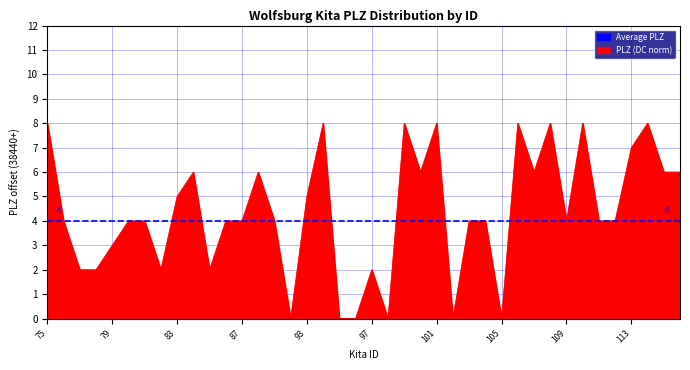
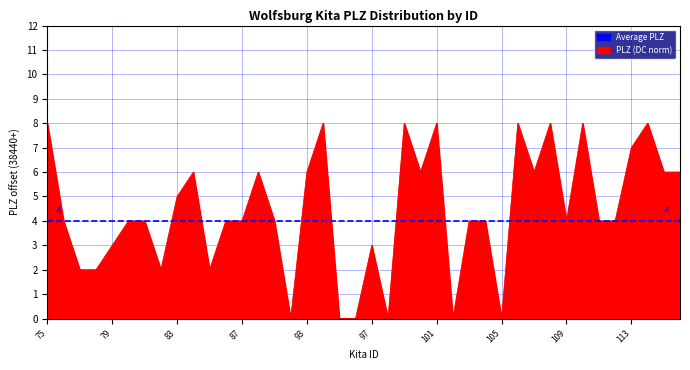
PLZ (DC norm), 93: 5.0 -> 6.0
PLZ (DC norm), 97: 2.0 -> 3.0
